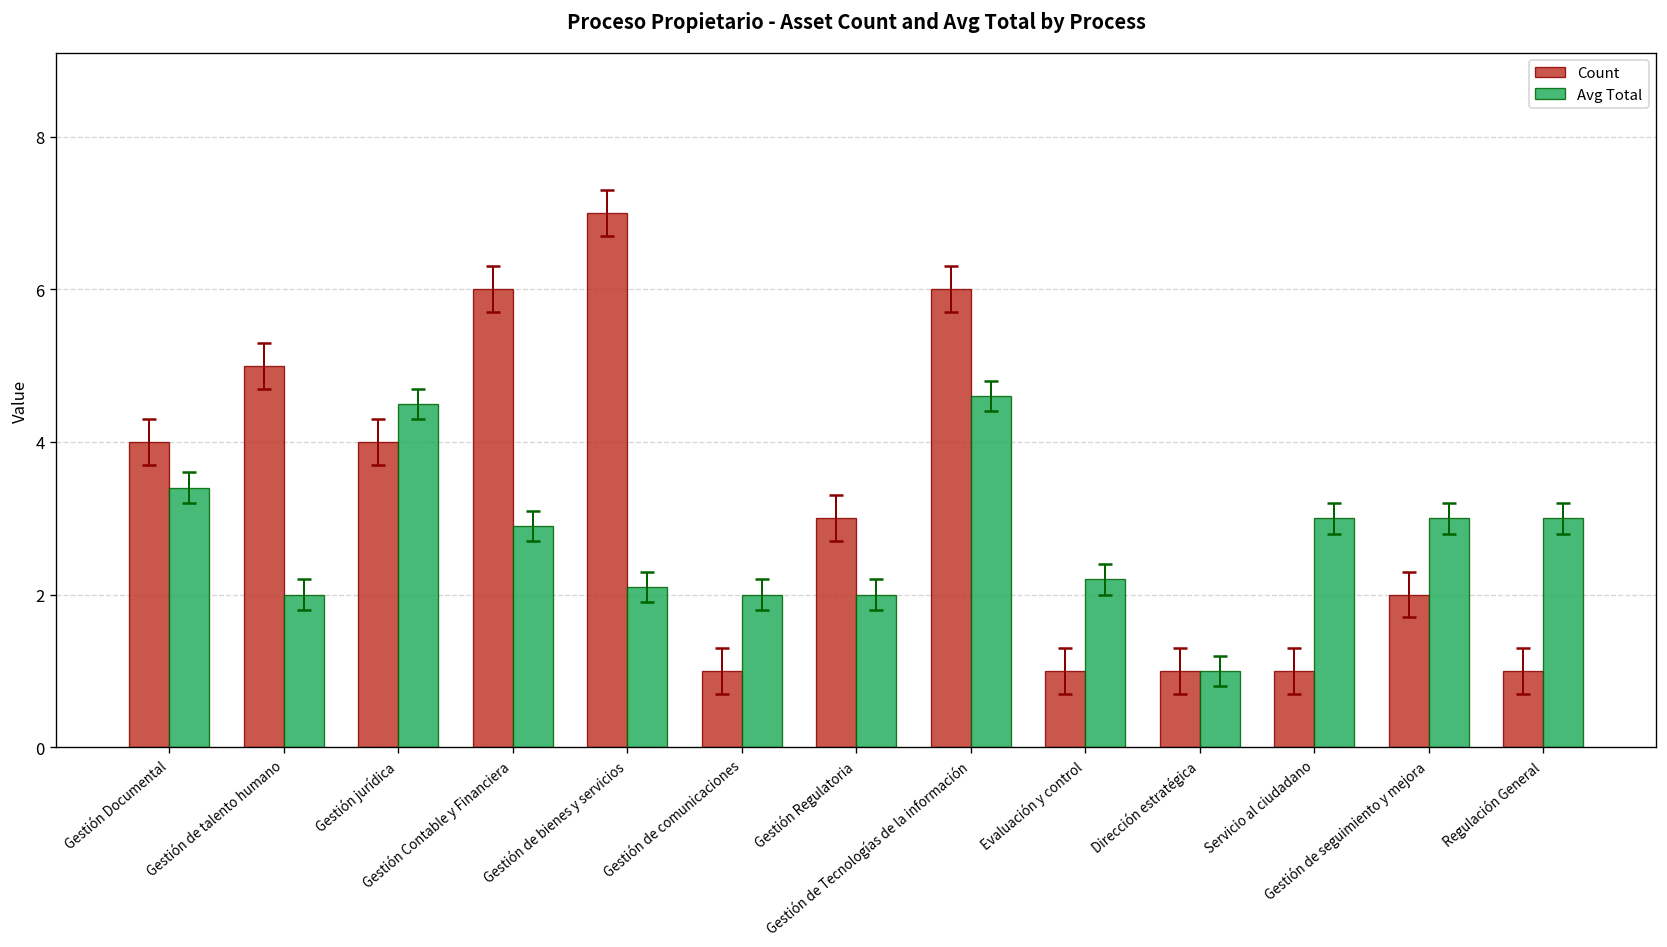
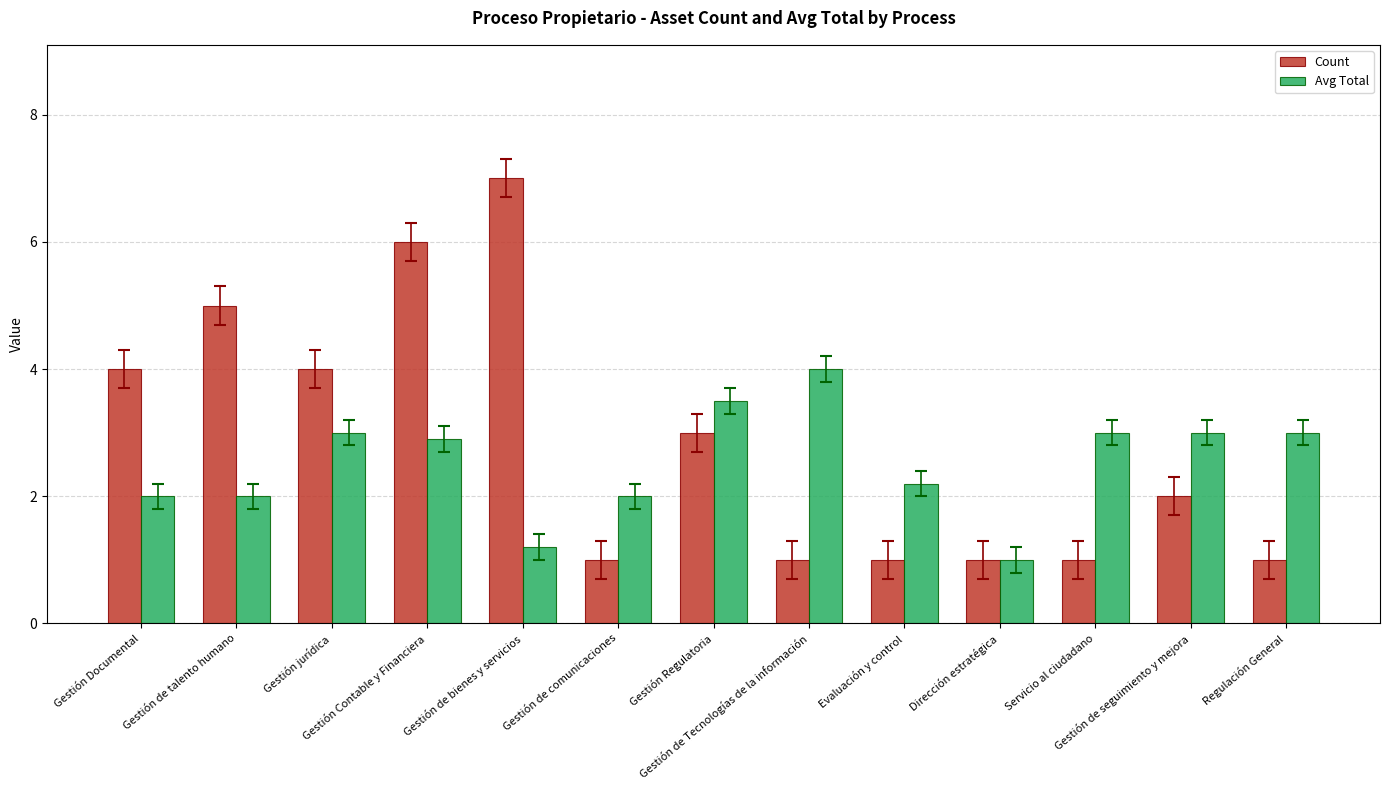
Avg Total, Gestión Documental: 3.4 -> 2.0
Avg Total, Gestión jurídica: 4.5 -> 3.0
Avg Total, Gestión de bienes y servicios: 2.1 -> 1.2
Avg Total, Gestión Regulatoria: 2.0 -> 3.5
Count, Gestión de Tecnologías de la información: 6 -> 1
Avg Total, Gestión de Tecnologías de la información: 4.6 -> 4.0
